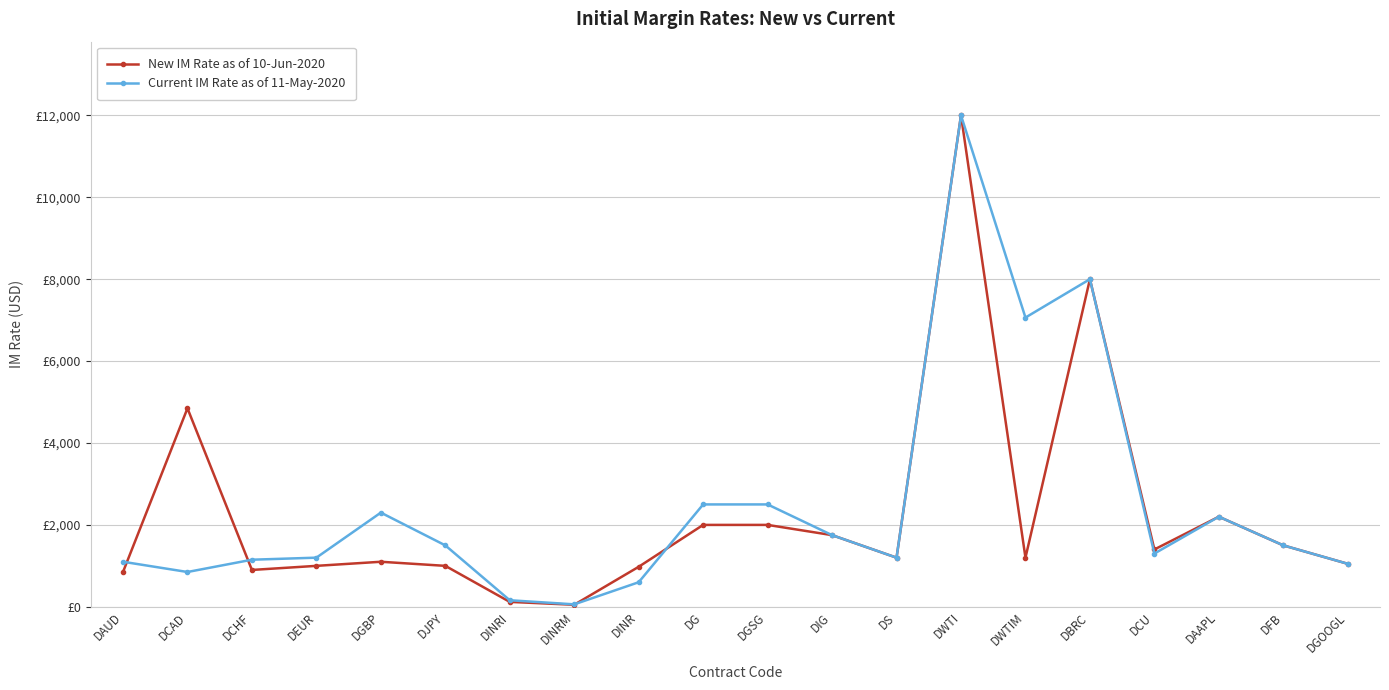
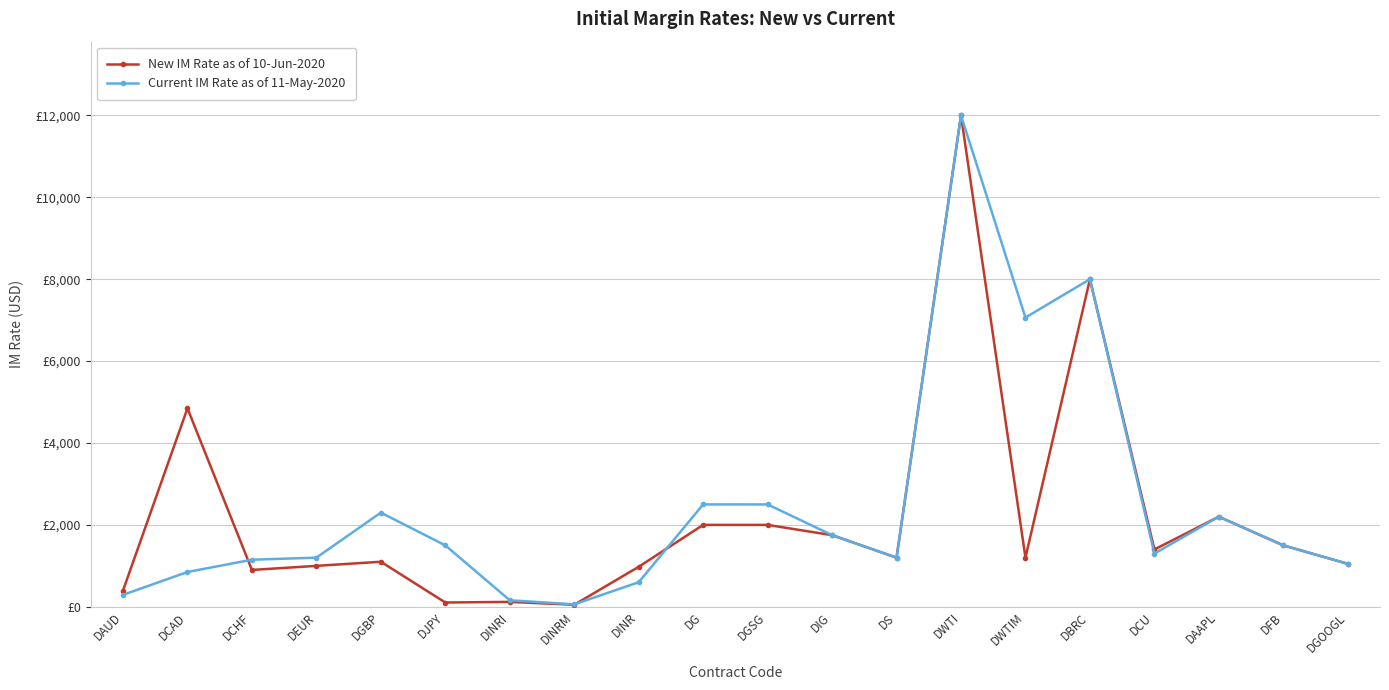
New IM Rate as of 10-Jun-2020, DAUD: £900 -> £400
Current IM Rate as of 11-May-2020, DAUD: £1,100 -> £300
New IM Rate as of 10-Jun-2020, DJPY: £1,000 -> £100
